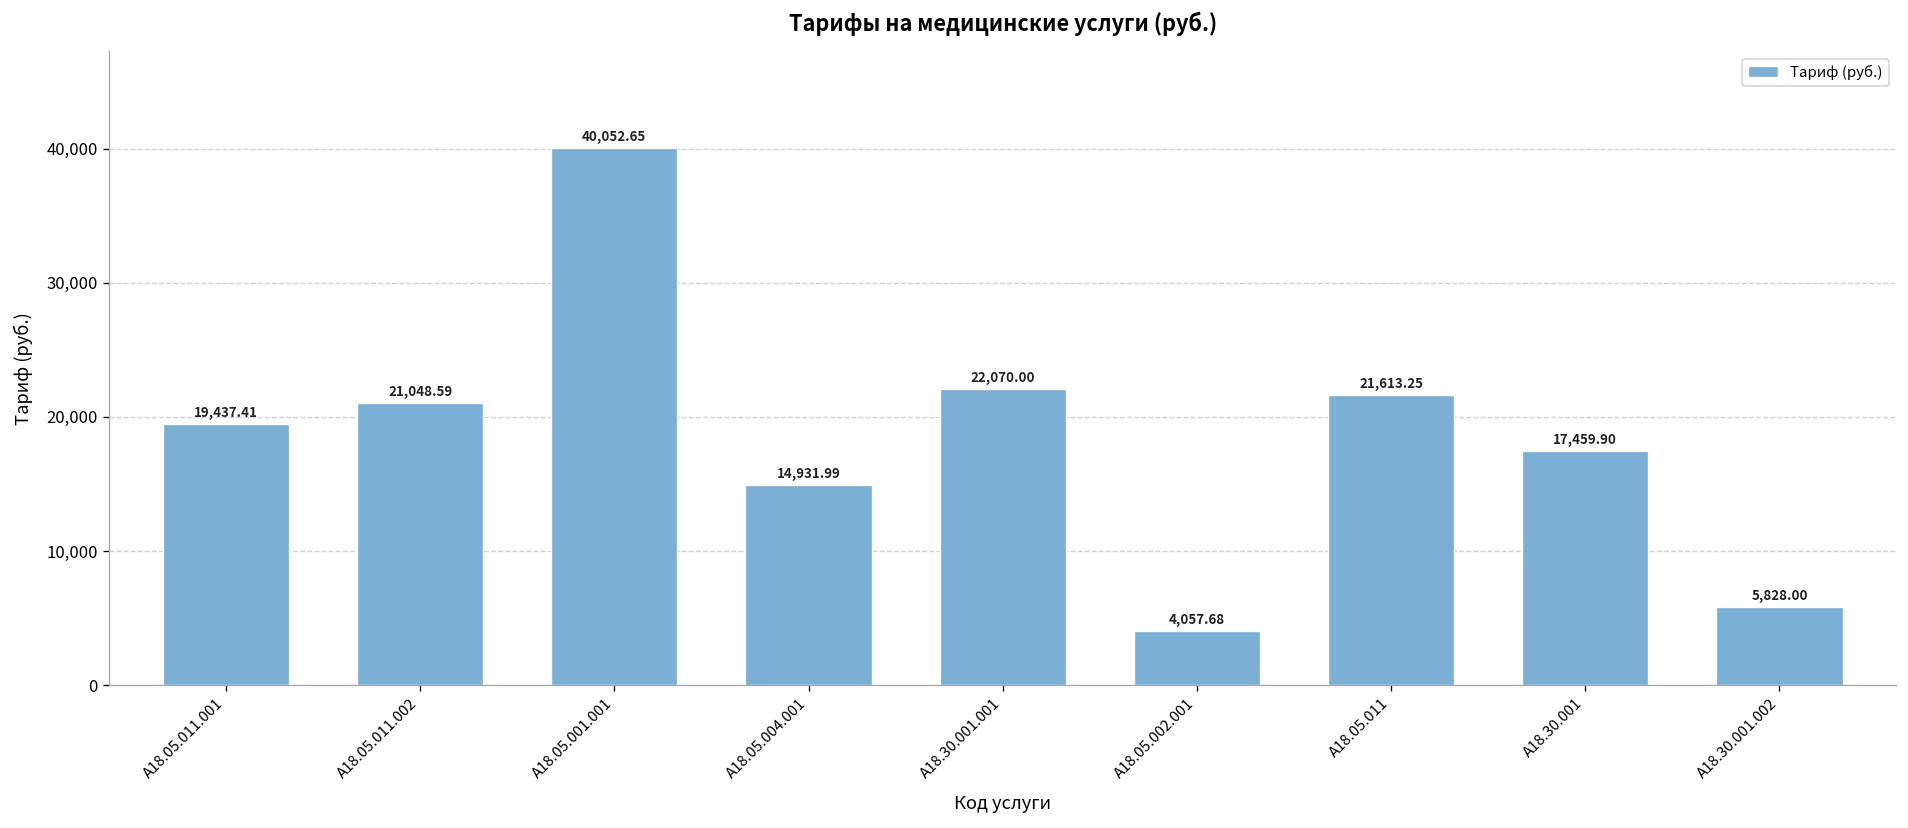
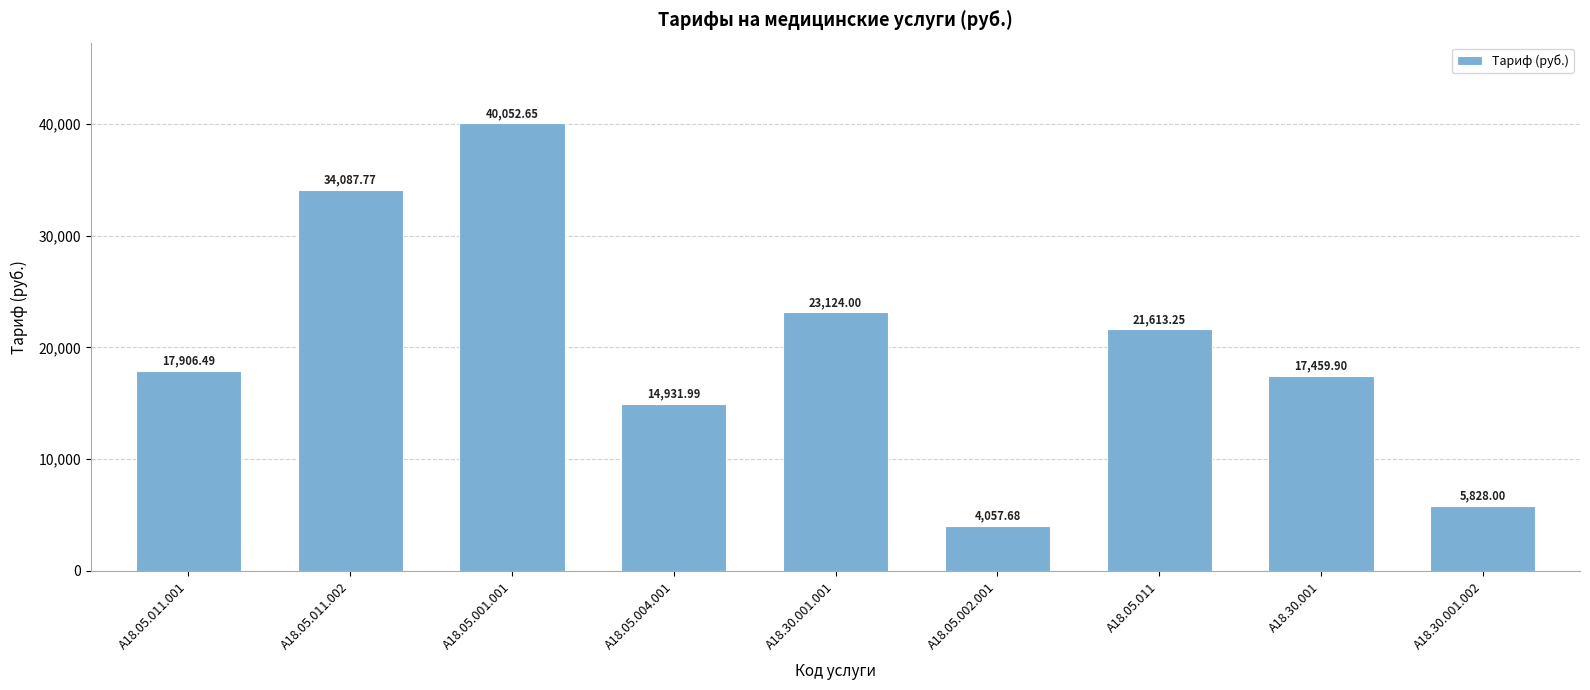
A18.05.011.001: 19,437.41 -> 17,906.49
A18.05.011.002: 21,048.59 -> 34,087.77
A18.30.001.001: 22,070.00 -> 23,124.00
